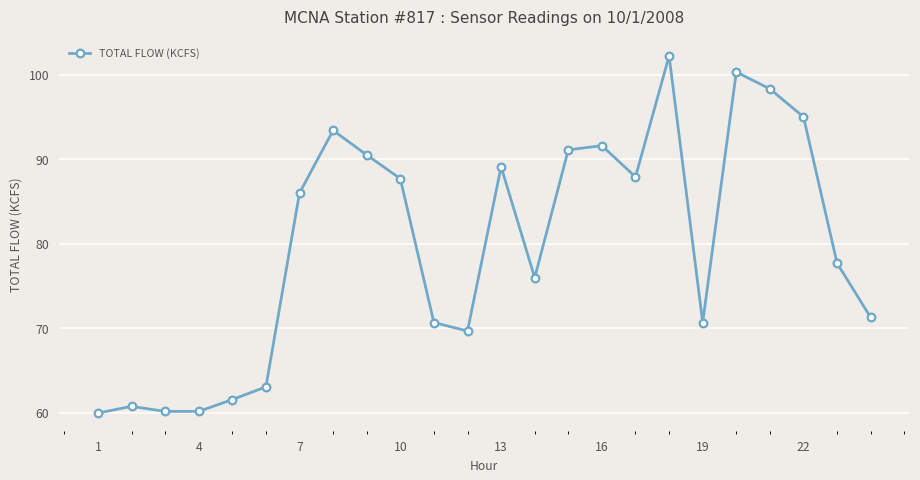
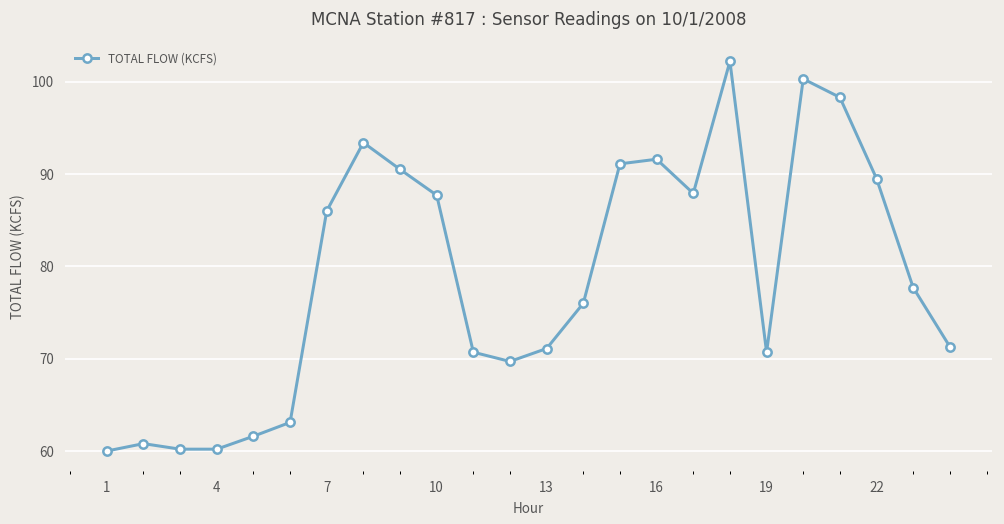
13: 89 -> 71
22: 95 -> 90
